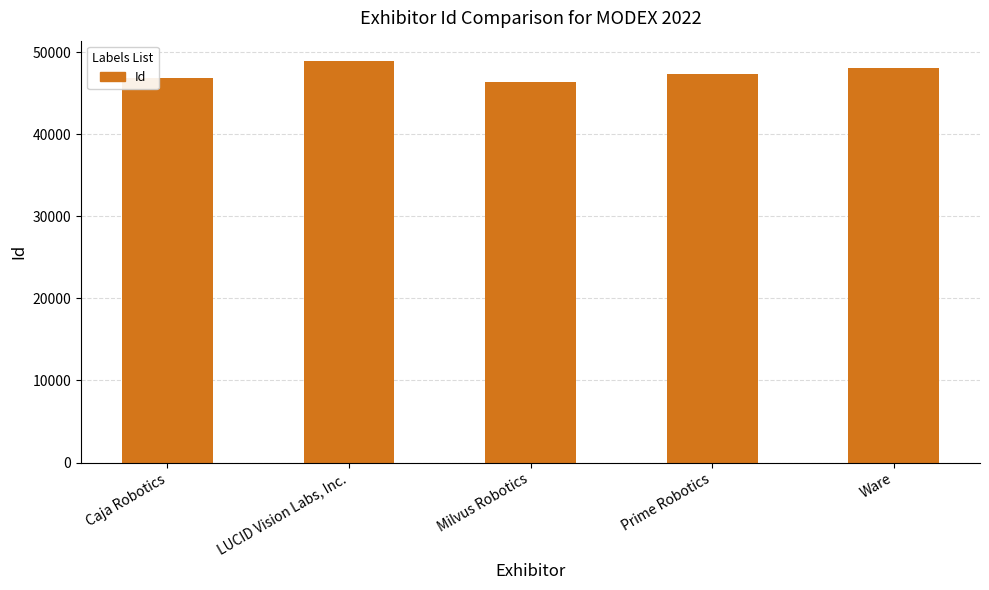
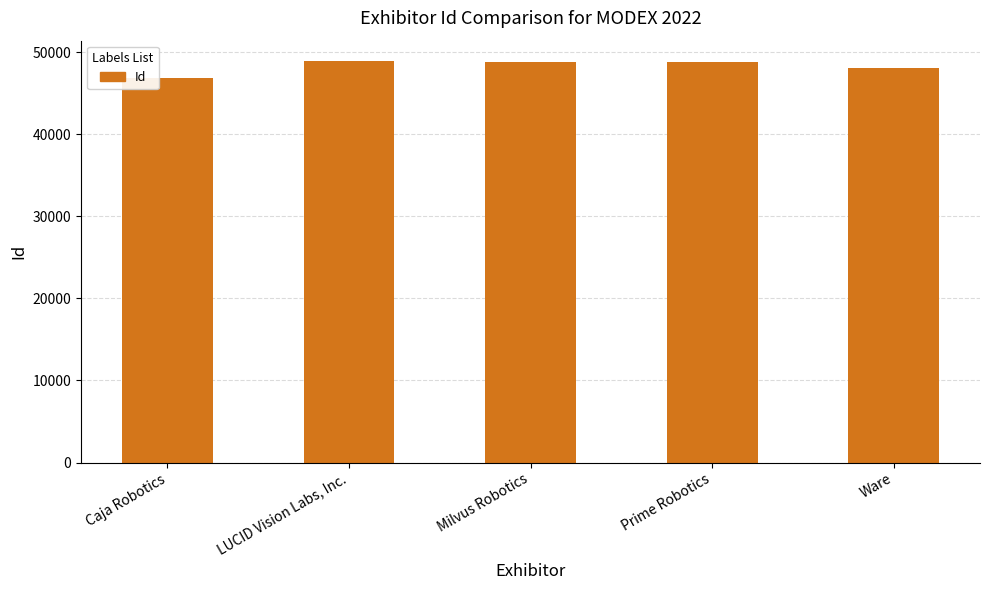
Milvus Robotics: 46000 -> 49000
Prime Robotics: 47000 -> 49000
